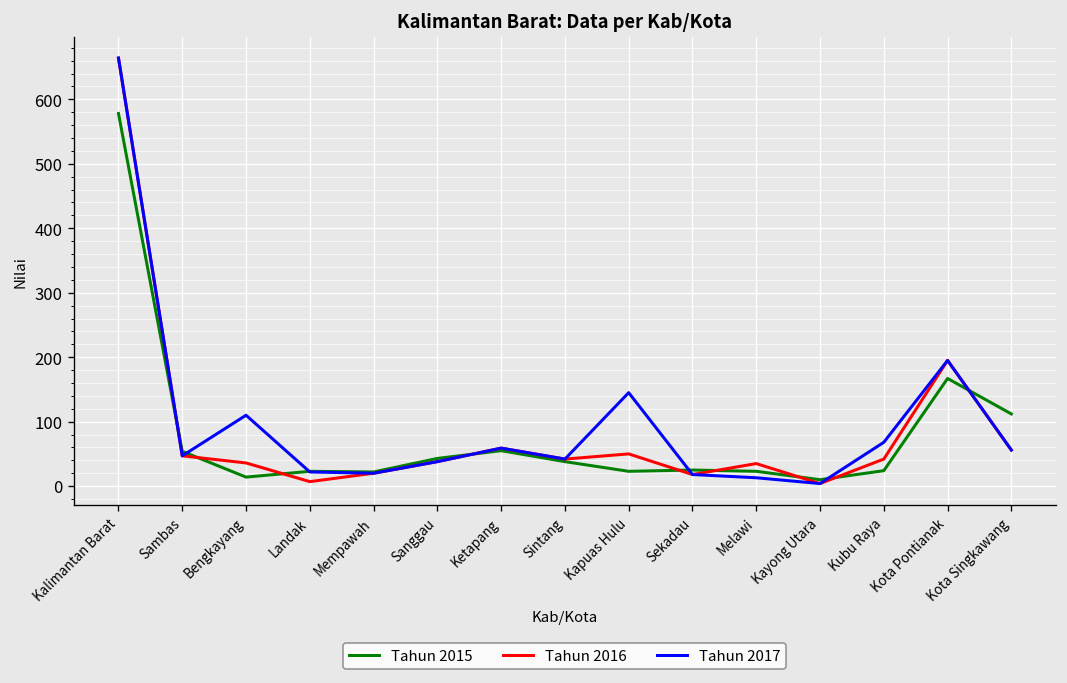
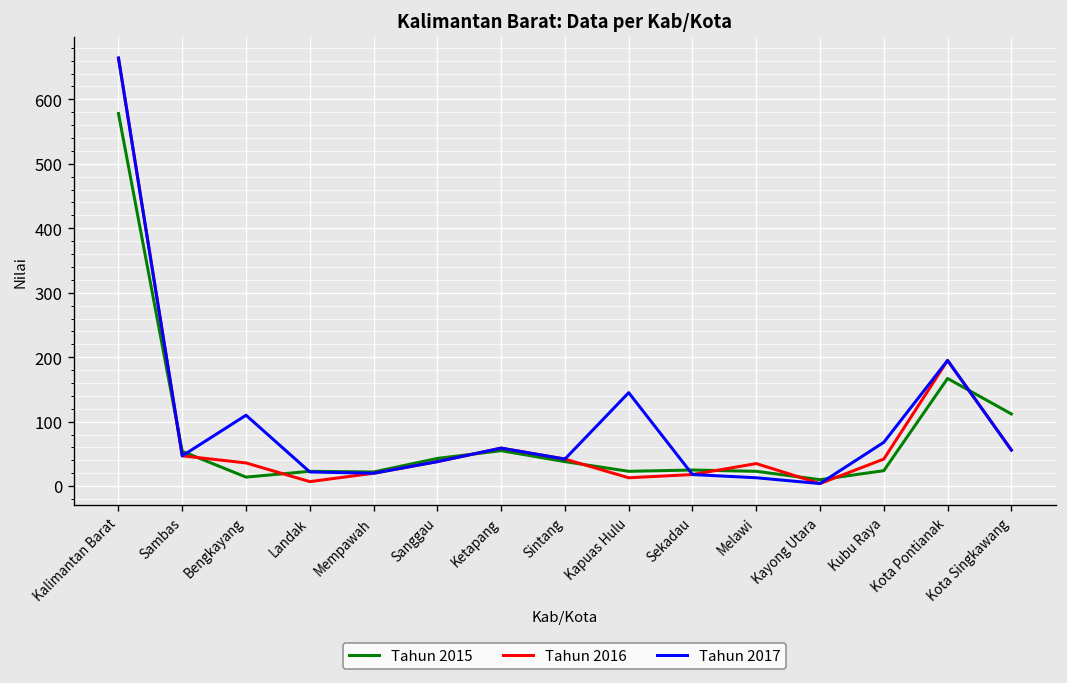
Tahun 2016, Kapuas Hulu: 50 -> 10
